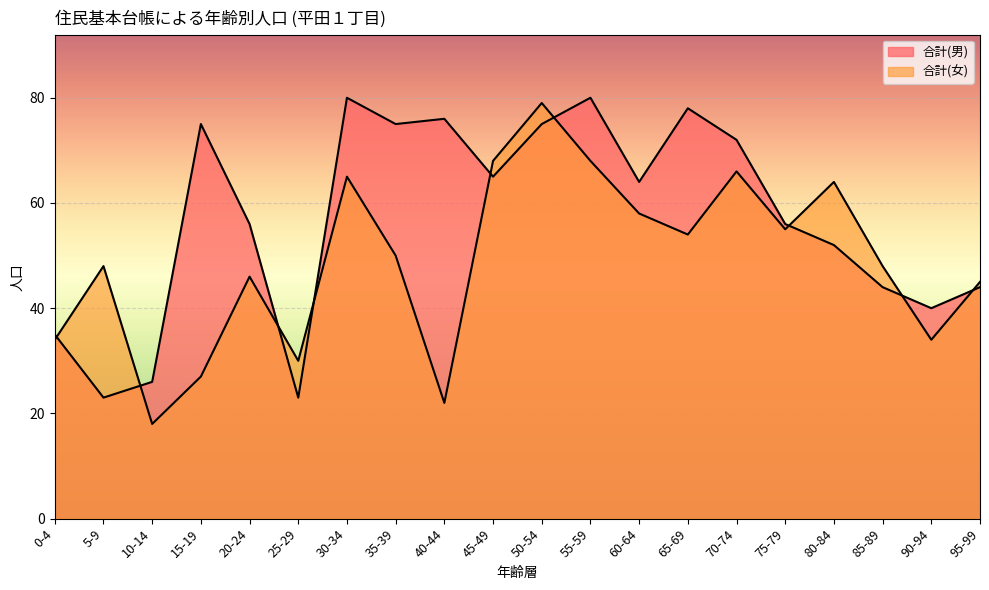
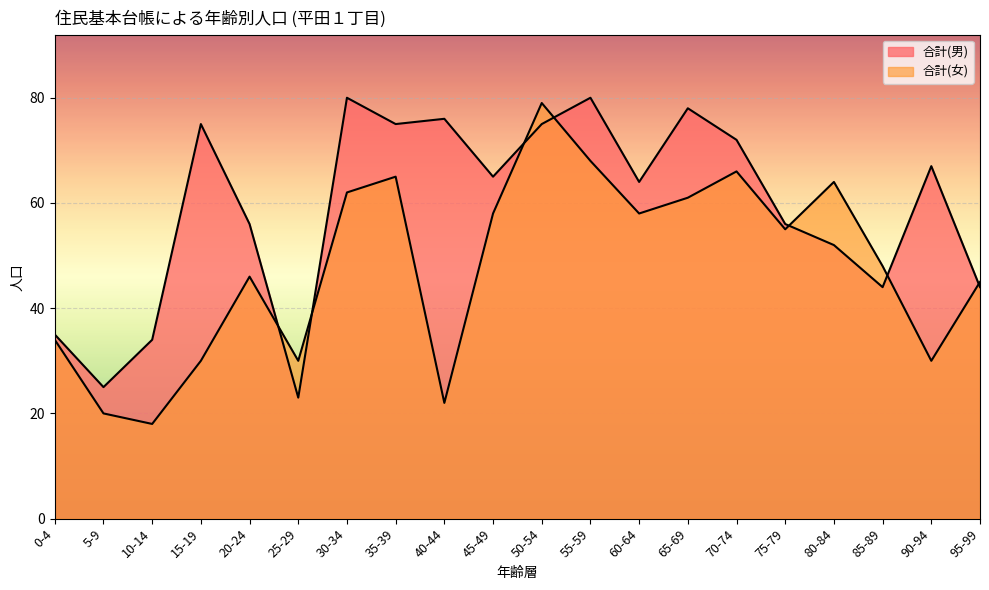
合計(男), 5-9: 23 -> 25
合計(女), 5-9: 48 -> 20
合計(男), 10-14: 26 -> 34
合計(女), 15-19: 27 -> 30
合計(女), 30-34: 65 -> 62
合計(女), 35-39: 50 -> 65
合計(女), 45-49: 68 -> 58
合計(女), 65-69: 54 -> 61
合計(男), 90-94: 40 -> 67
合計(女), 90-94: 34 -> 30
